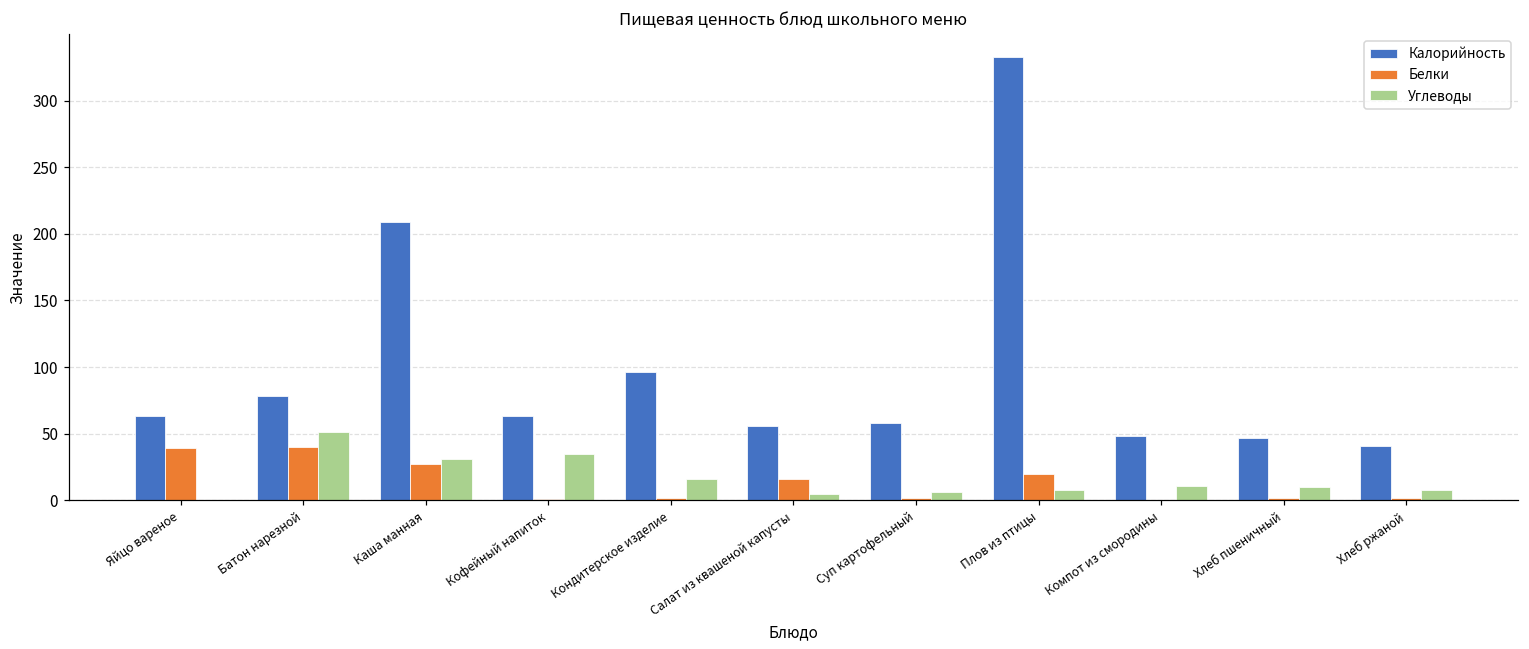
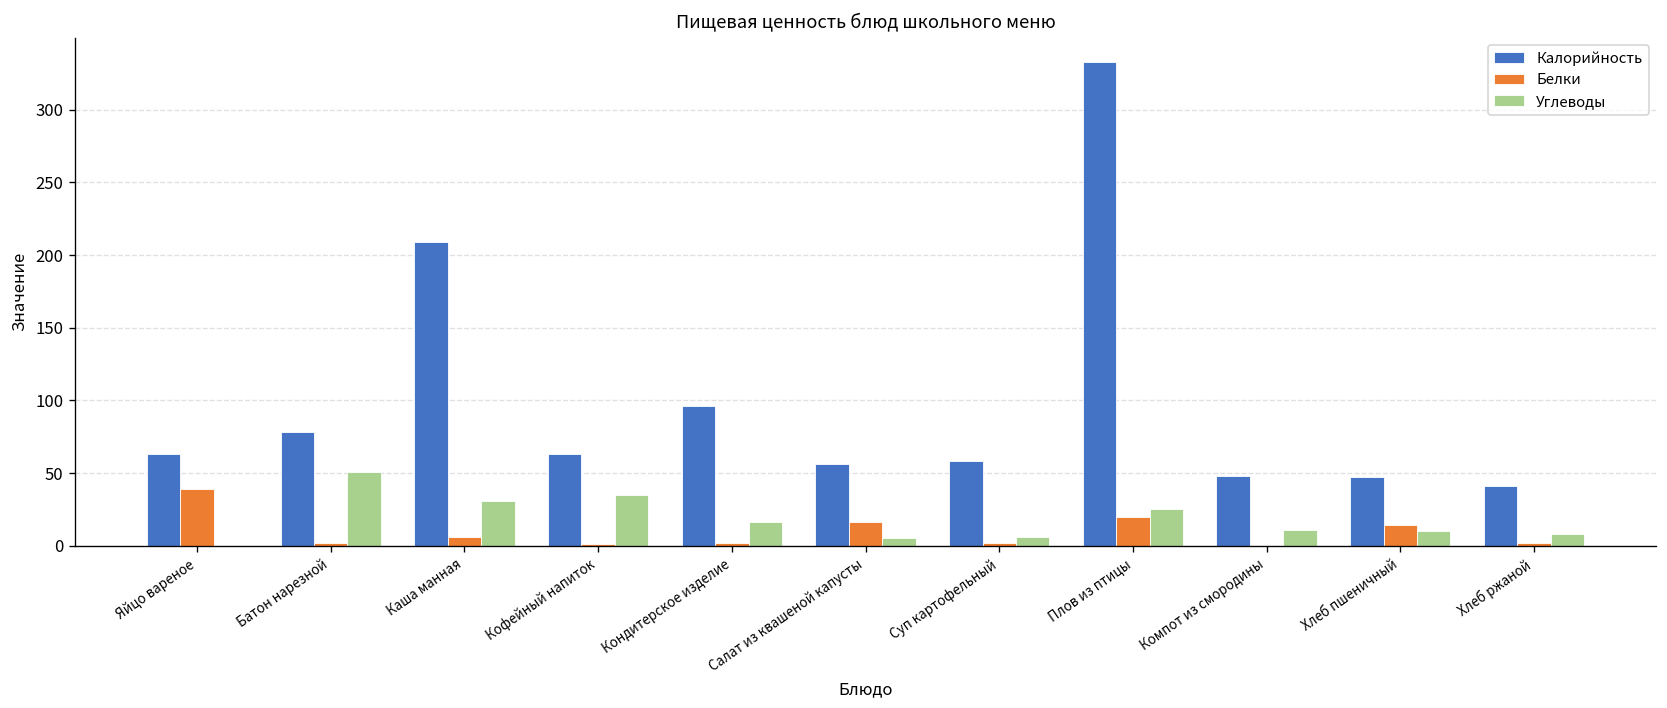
Белки, Батон нарезной: 40 -> 2
Белки, Каша манная: 27 -> 6
Углеводы, Плов из птицы: 8 -> 25
Белки, Хлеб пшеничный: 2 -> 14
